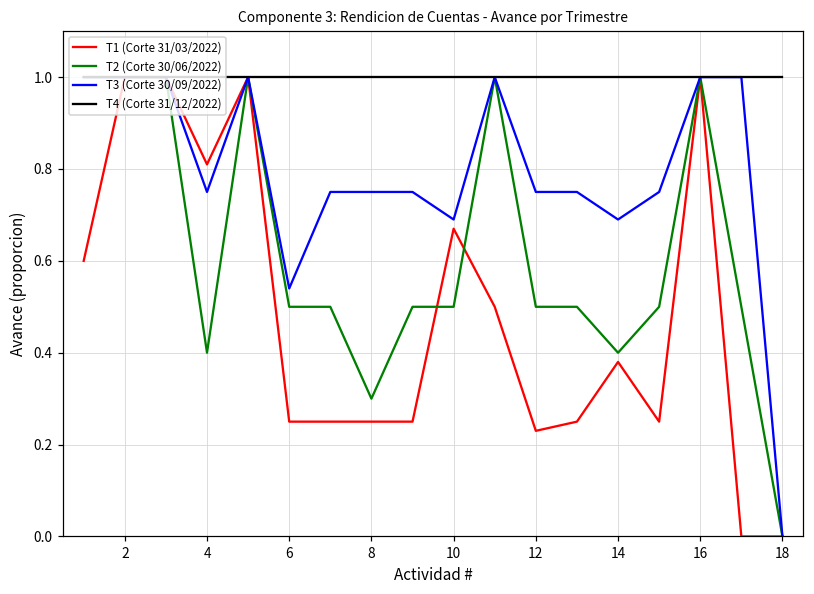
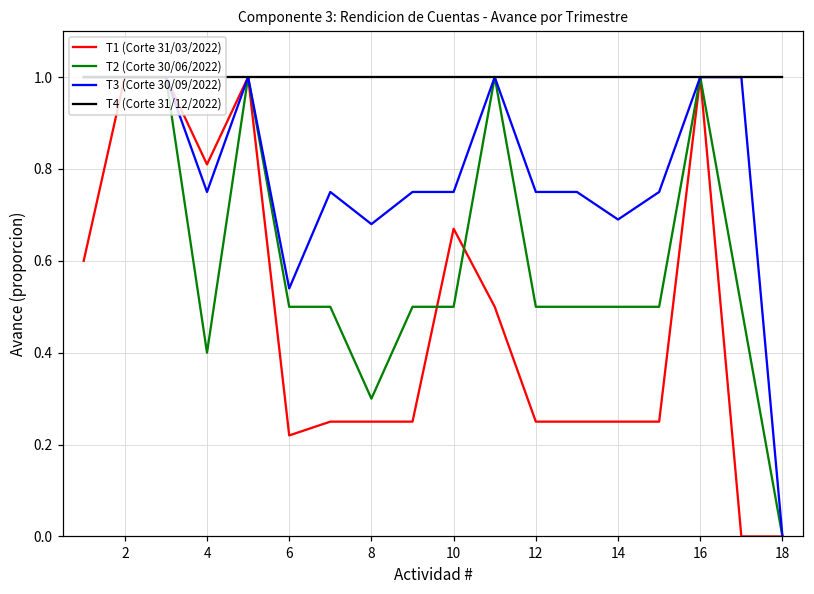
T1 (Corte 31/03/2022), 6: 0.25 -> 0.22
T3 (Corte 30/09/2022), 8: 0.75 -> 0.68
T3 (Corte 30/09/2022), 10: 0.69 -> 0.75
T1 (Corte 31/03/2022), 12: 0.23 -> 0.25
T1 (Corte 31/03/2022), 14: 0.38 -> 0.25
T2 (Corte 30/06/2022), 14: 0.4 -> 0.5
